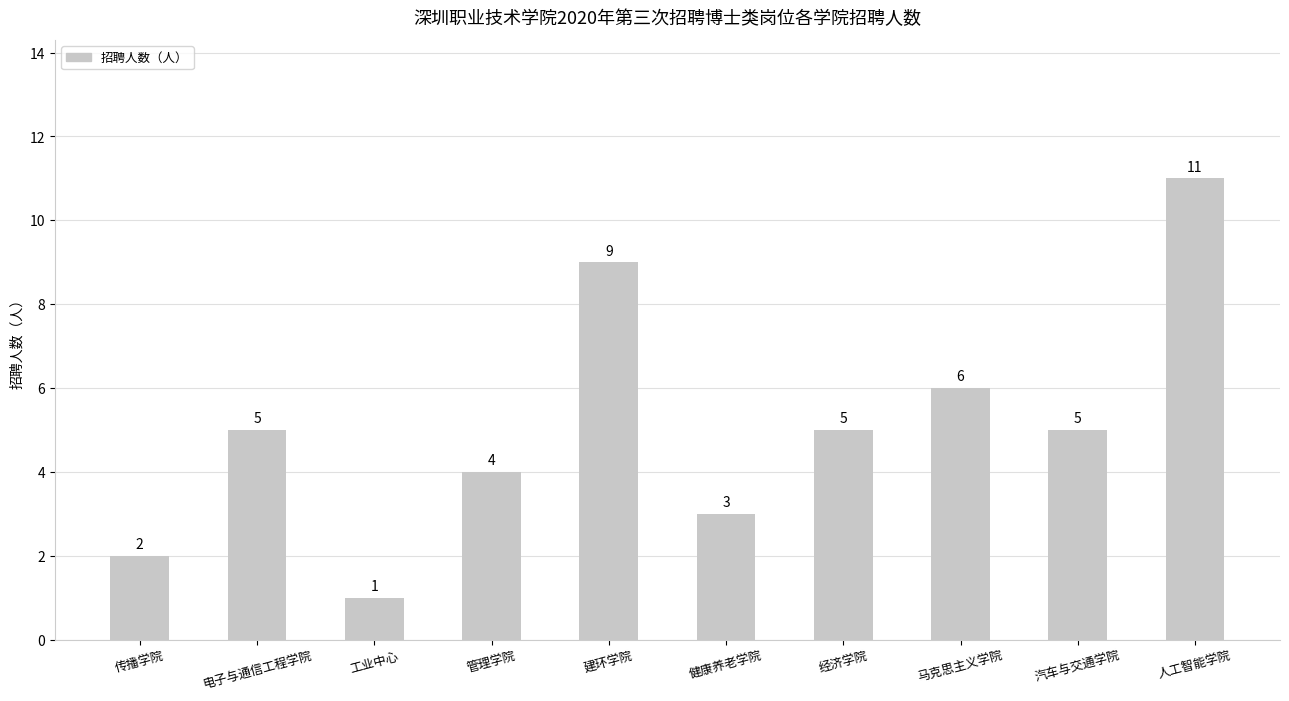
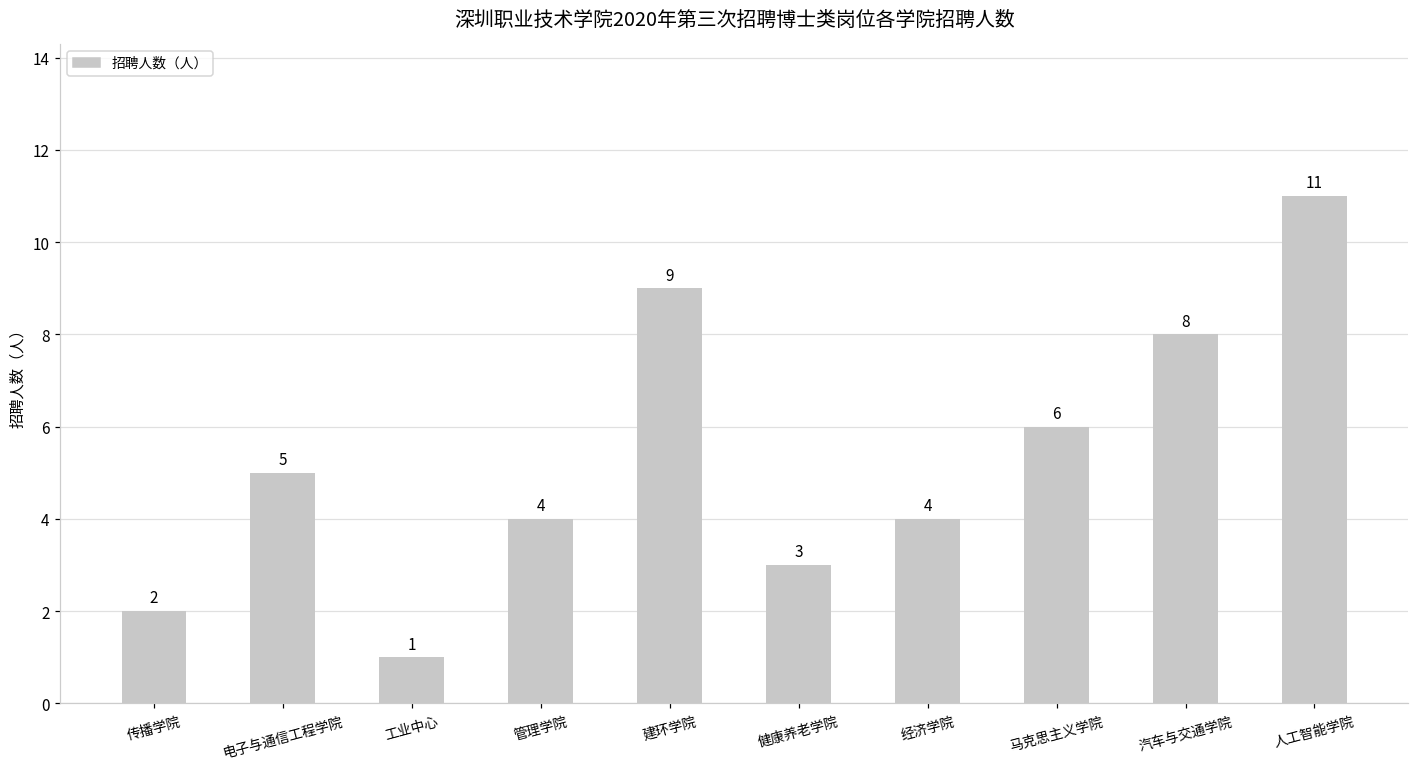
经济学院: 5 -> 4
汽车与交通学院: 5 -> 8
